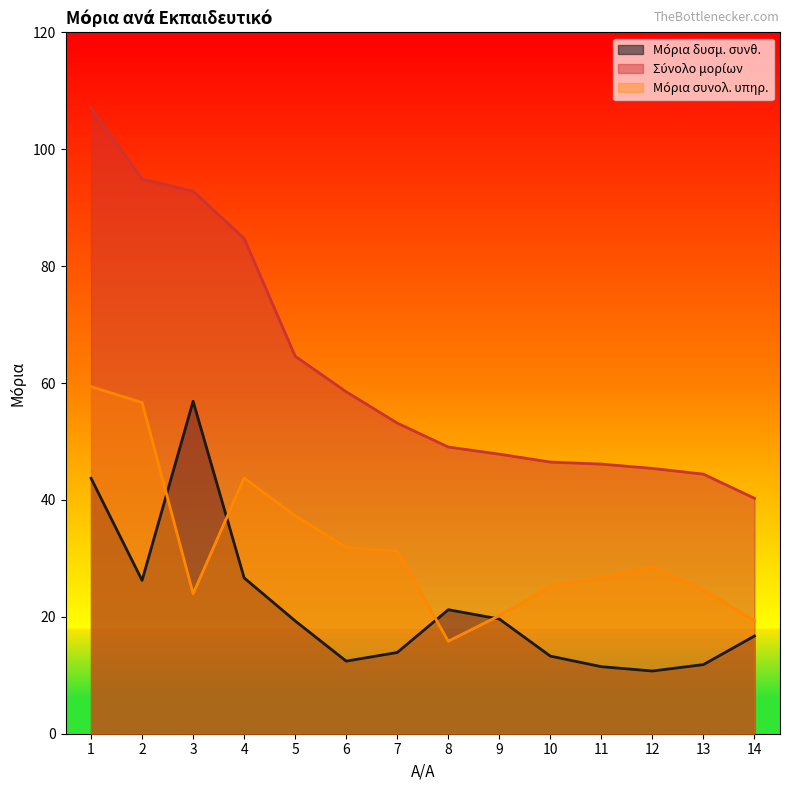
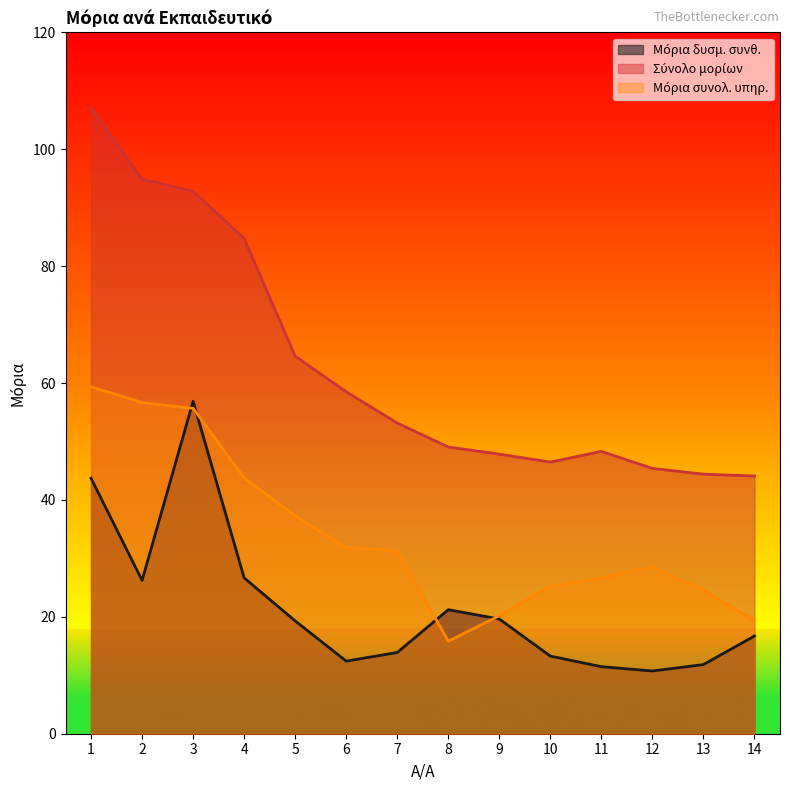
Μόρια συνολ. υπηρ., 3: 24 -> 56
Σύνολο μορίων, 11: 46 -> 48
Σύνολο μορίων, 14: 40 -> 44
